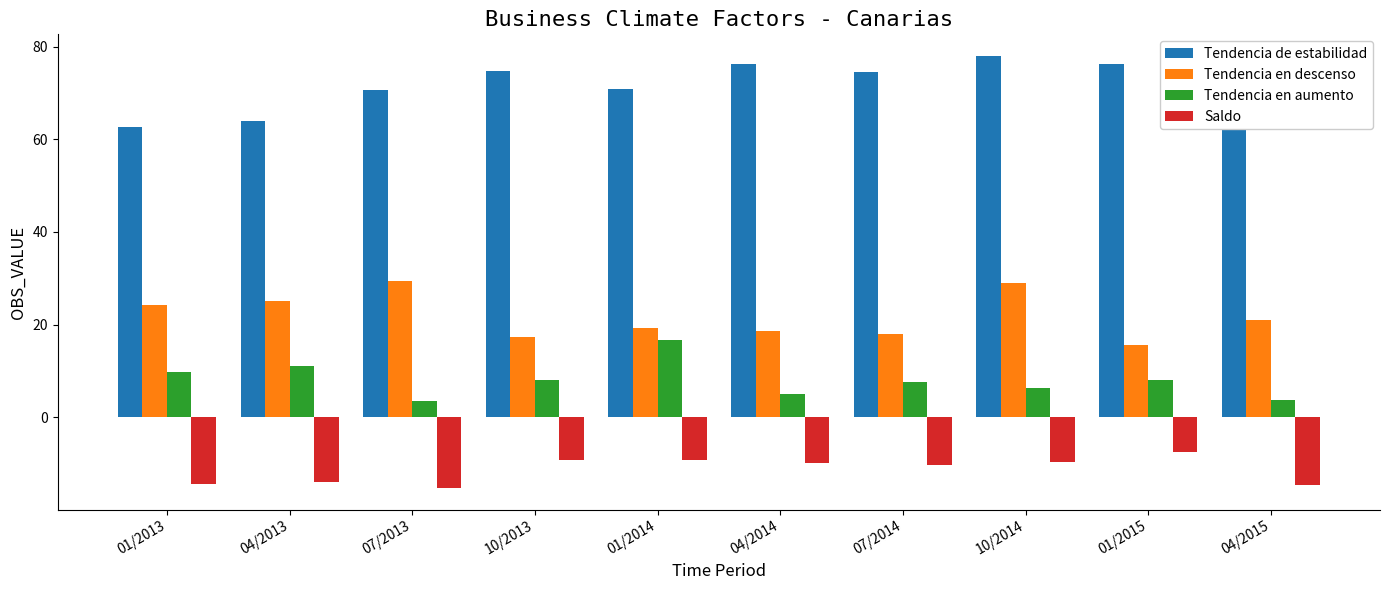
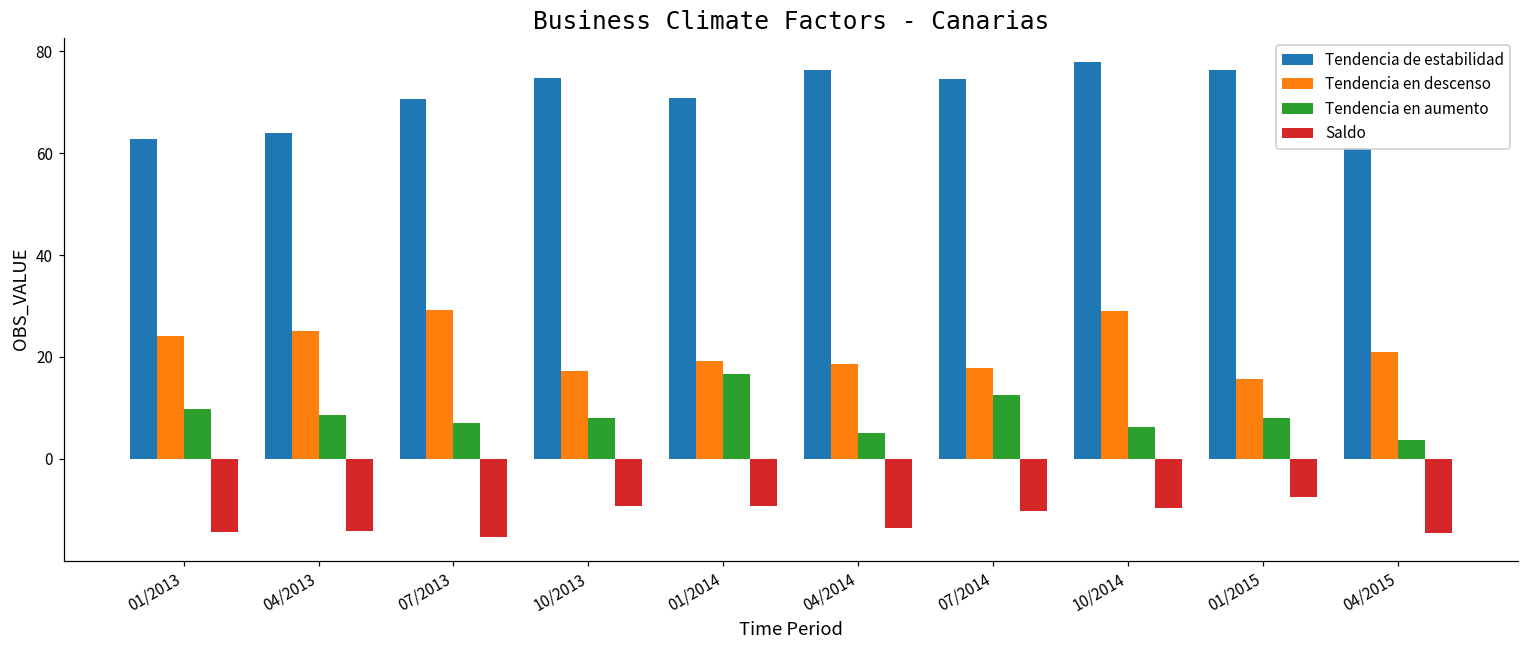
Tendencia en aumento, 04/2013: 11 -> 9
Tendencia en aumento, 07/2013: 3 -> 7
Saldo, 04/2014: -10 -> -14
Tendencia en aumento, 07/2014: 8 -> 13
